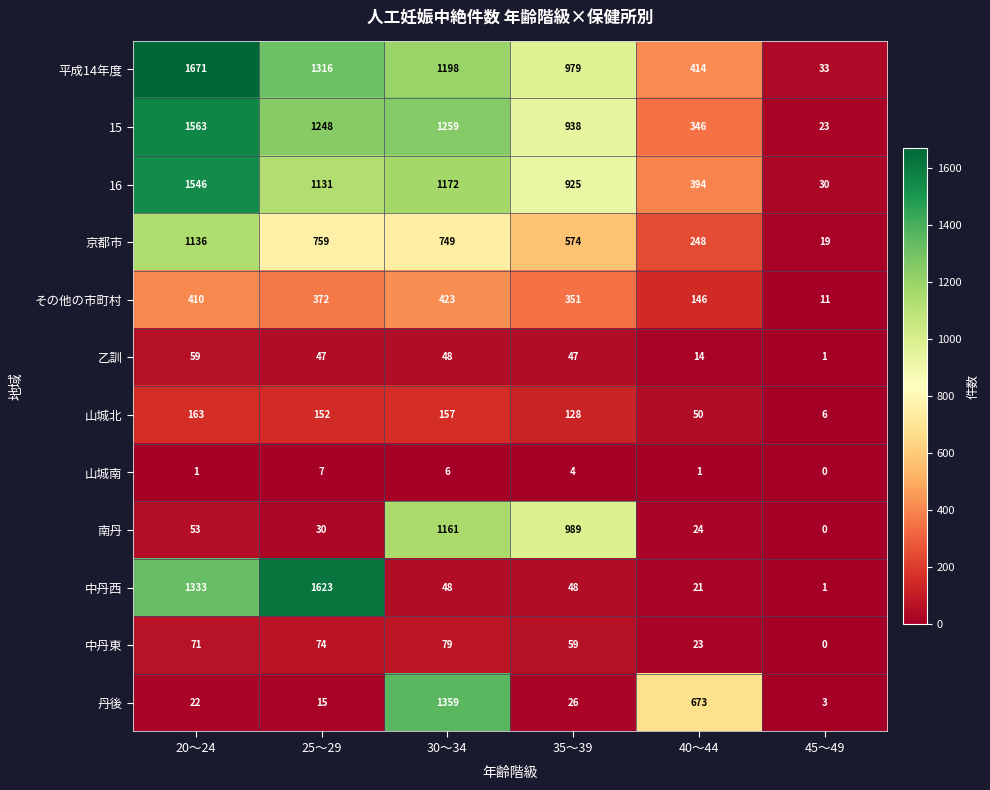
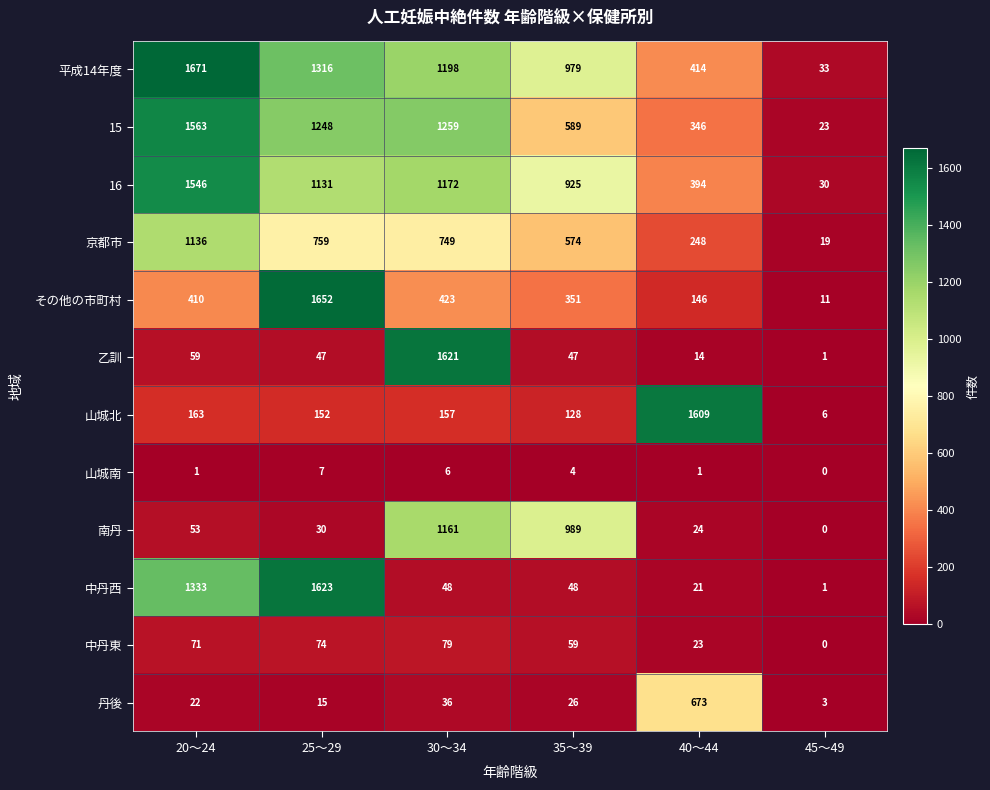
15, 35～39: 938 -> 589
その他の市町村, 25～29: 372 -> 1652
乙訓, 30～34: 48 -> 1621
山城北, 40～44: 50 -> 1609
丹後, 30～34: 1359 -> 36
